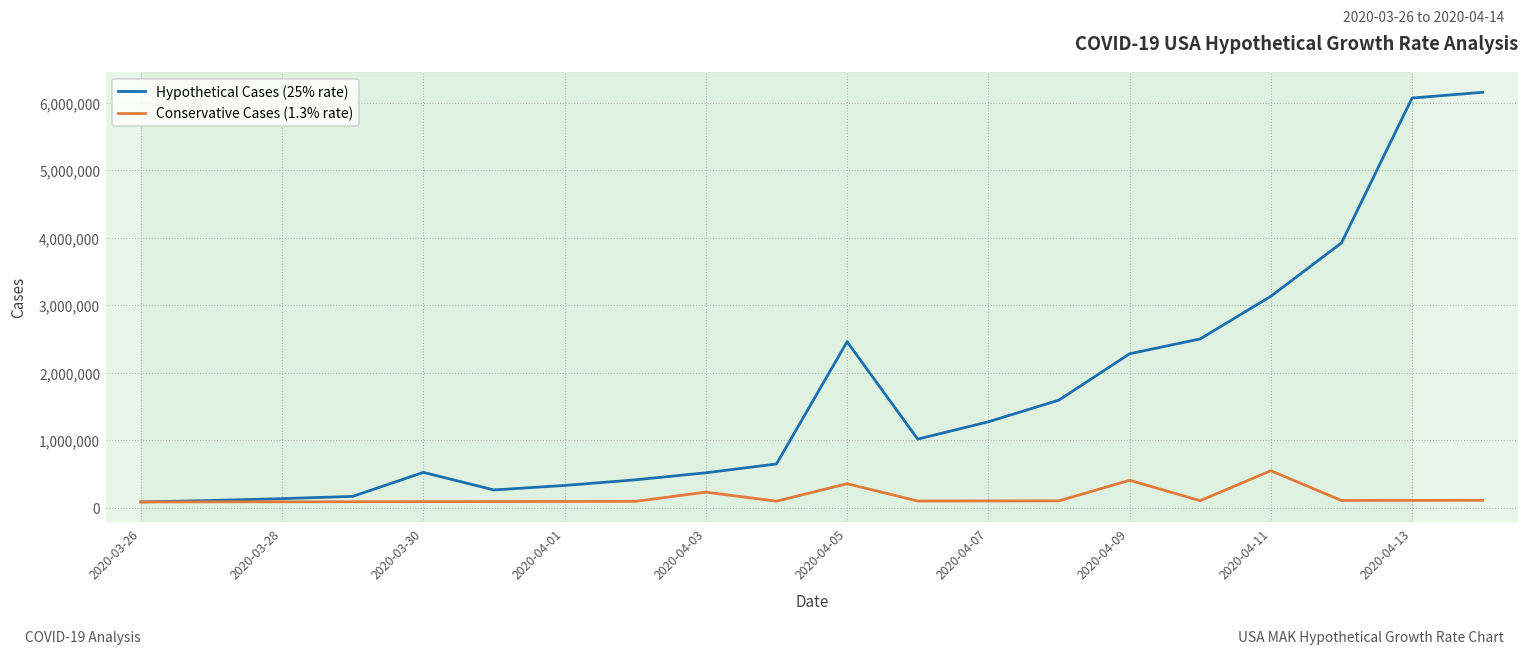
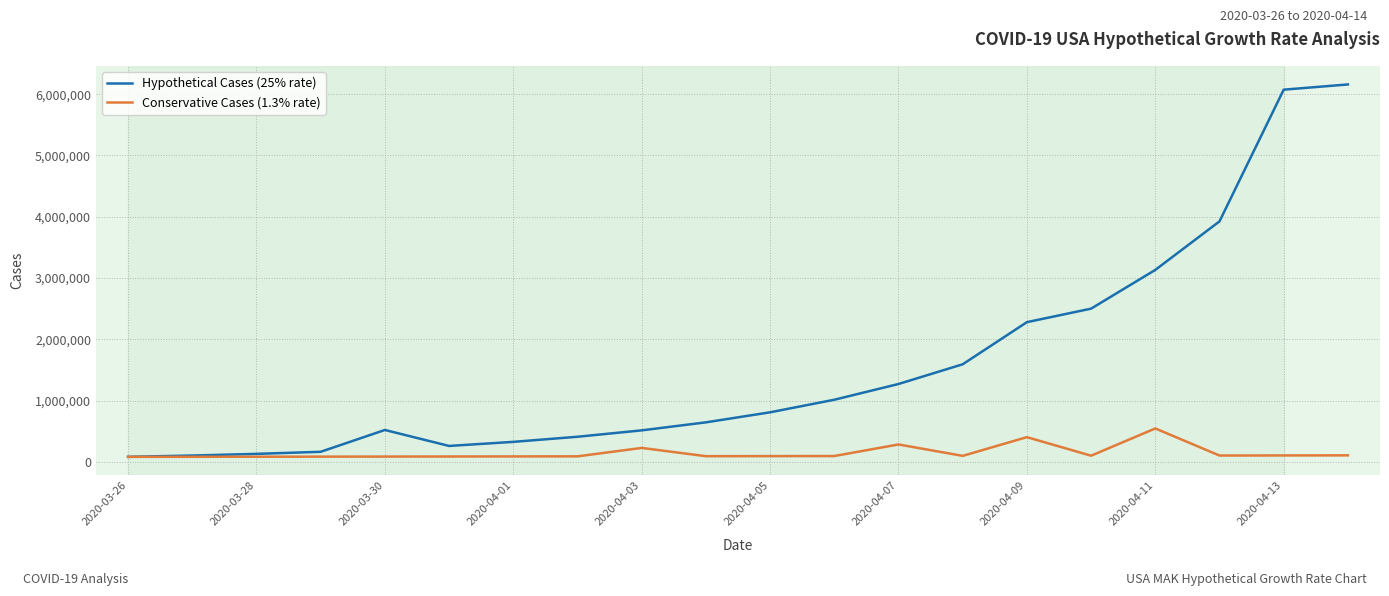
Hypothetical Cases (25% rate), 2020-04-05: 2,500,000 -> 800,000
Conservative Cases (1.3% rate), 2020-04-05: 400,000 -> 100,000
Conservative Cases (1.3% rate), 2020-04-07: 100,000 -> 300,000
